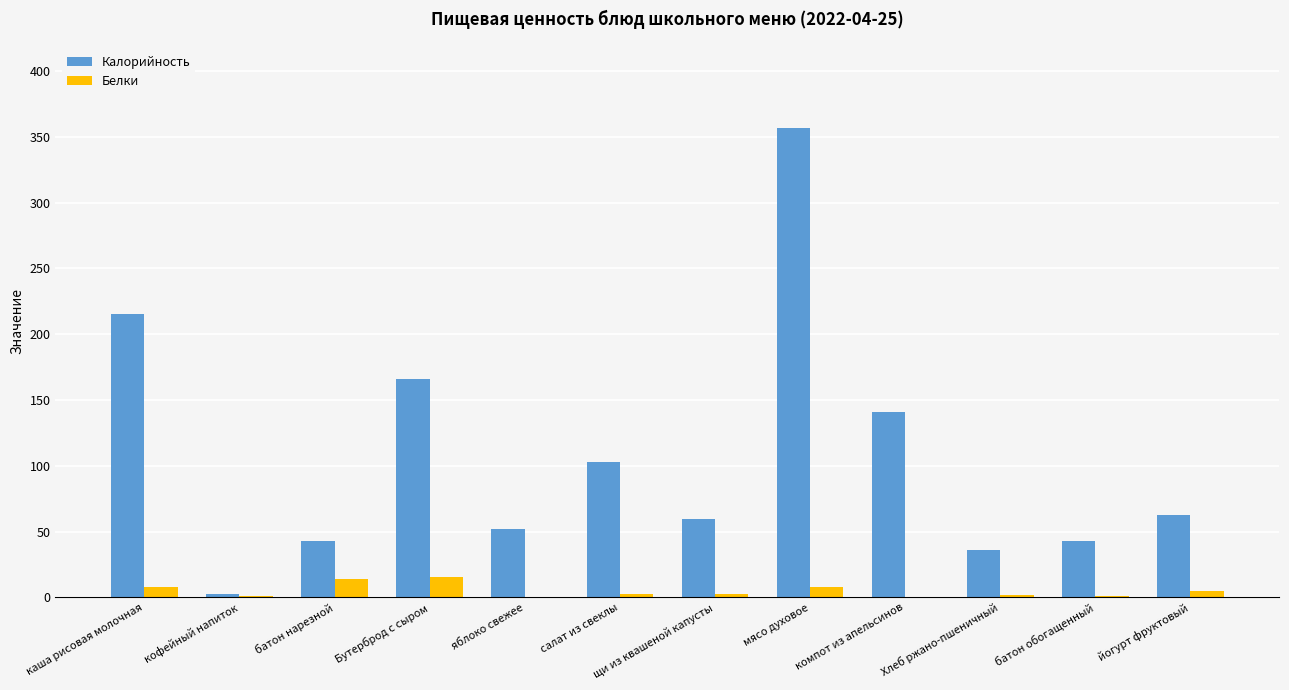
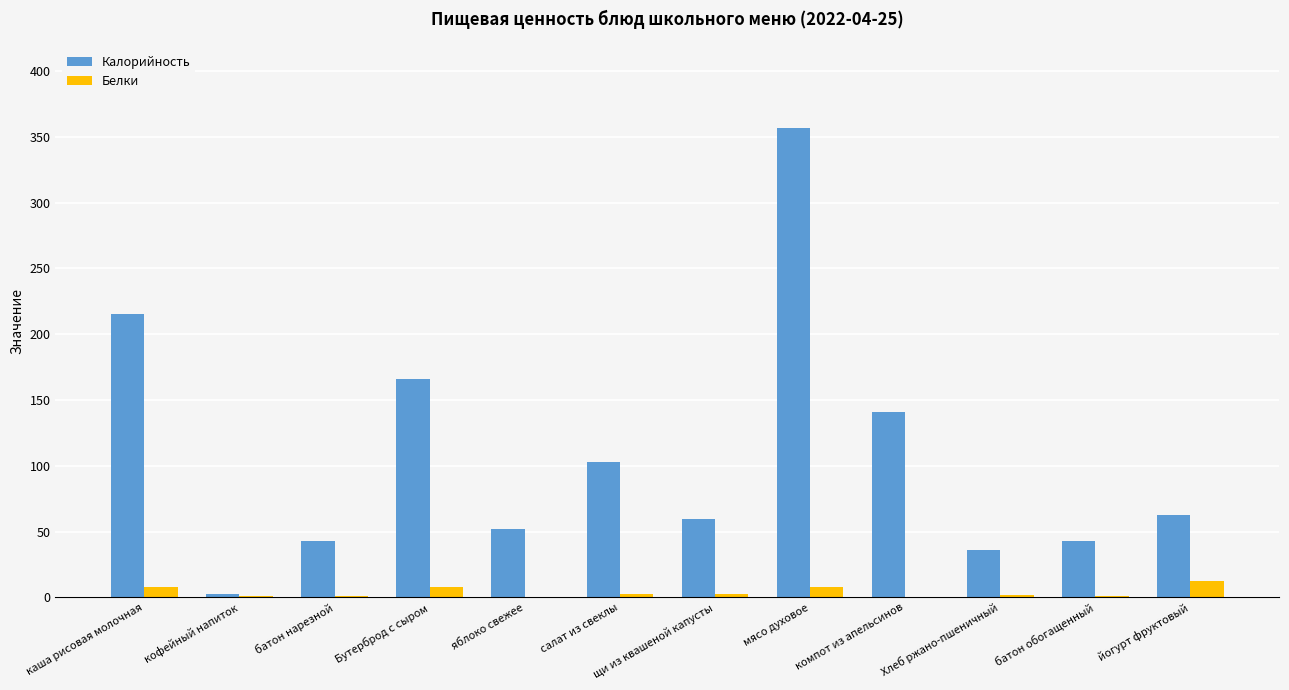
Белки, батон нарезной: 14 -> 1
Белки, Бутерброд с сыром: 15 -> 8
Белки, йогурт фруктовый: 5 -> 13
